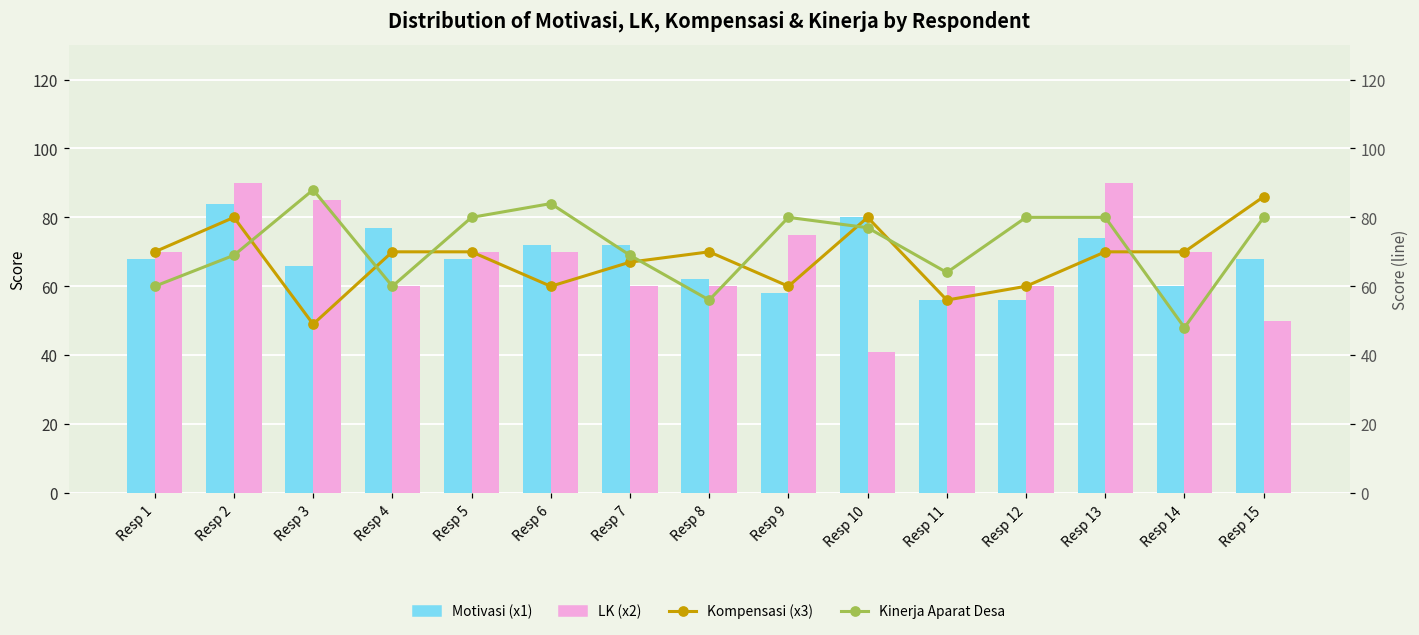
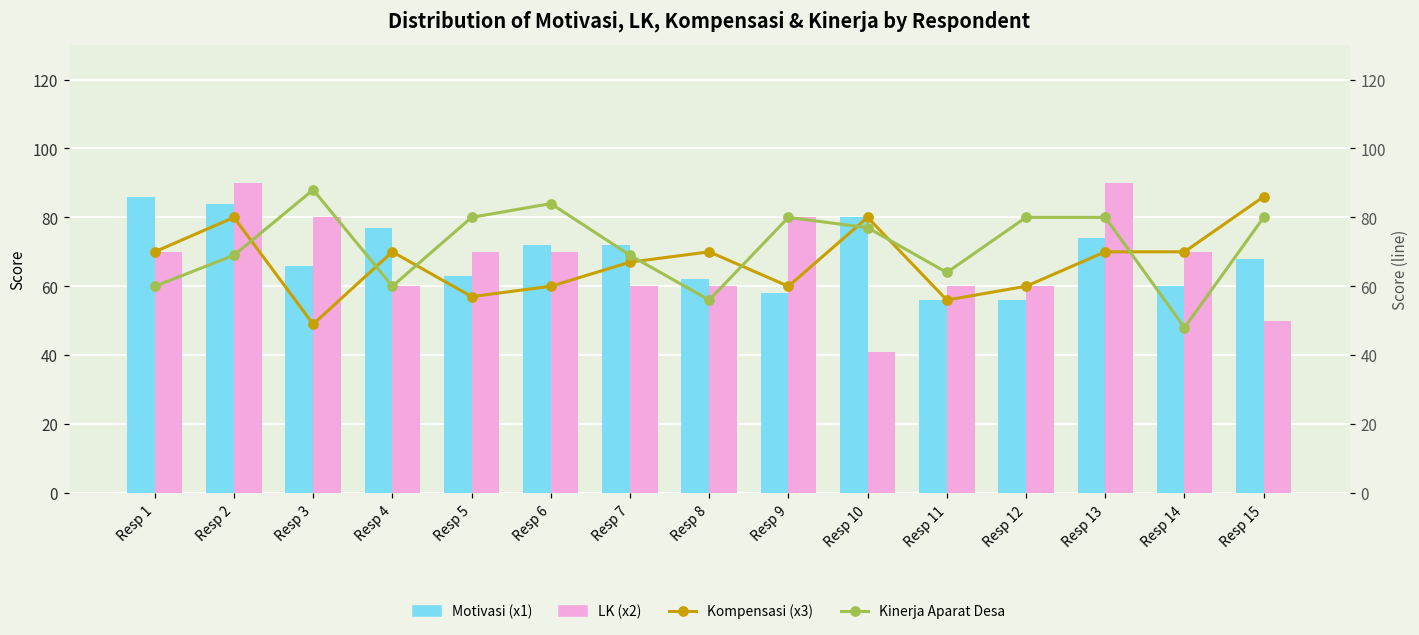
Motivasi (x1), Resp 1: 68 -> 86
LK (x2), Resp 3: 85 -> 80
Motivasi (x1), Resp 5: 68 -> 63
LK (x2), Resp 9: 75 -> 80
Kompensasi (x3), Resp 5: 70 -> 57
